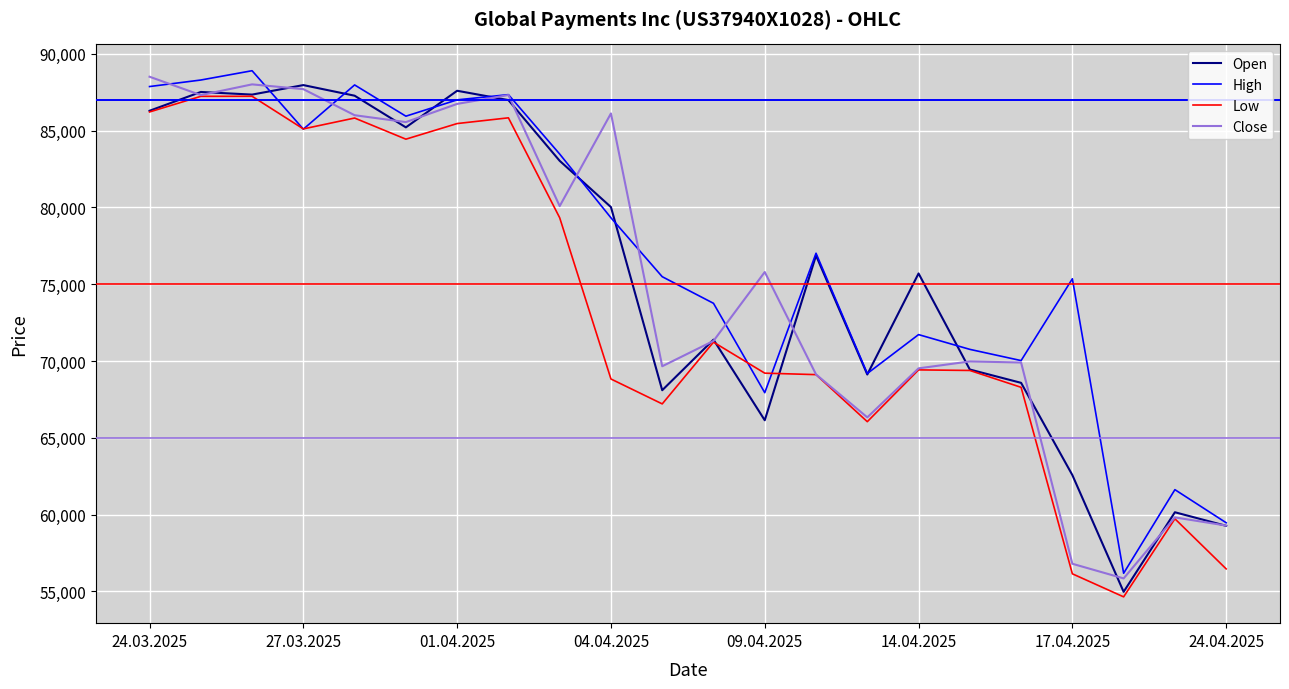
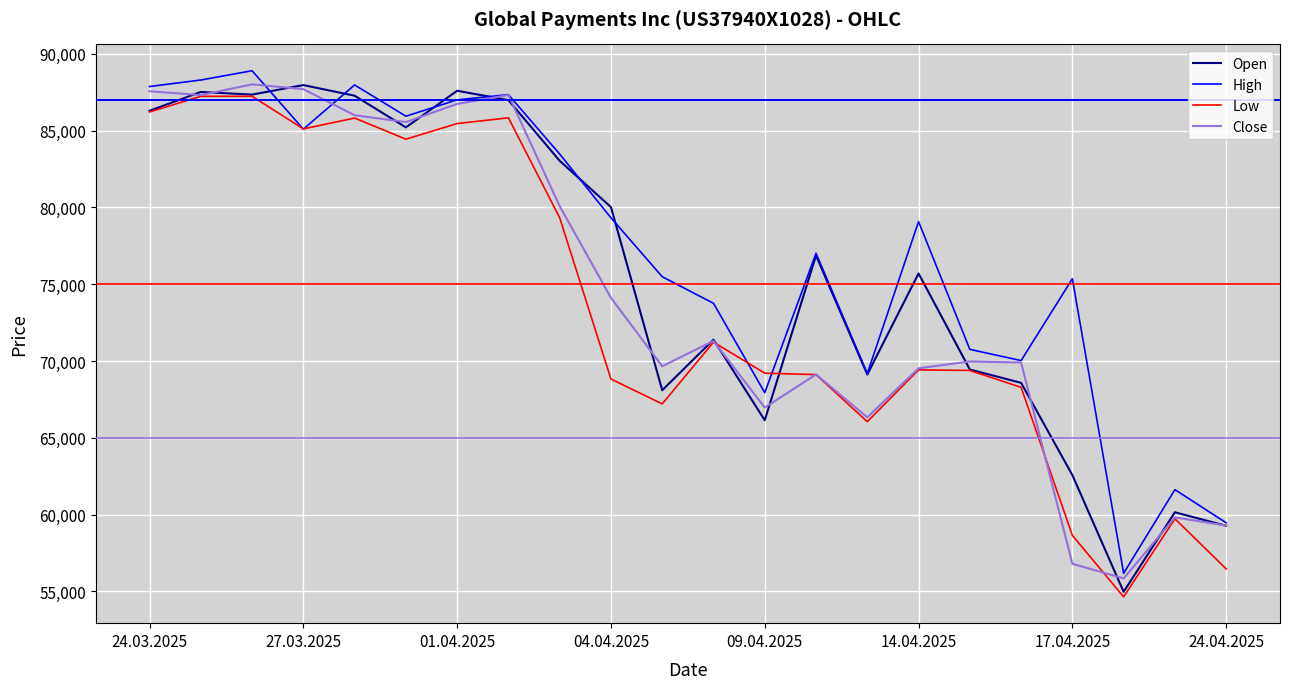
Close, 24.03.2025: 88,500 -> 87,600
Close, 04.04.2025: 86,100 -> 74,100
Close, 09.04.2025: 75,800 -> 67,000
High, 14.04.2025: 71,700 -> 79,100
Low, 17.04.2025: 56,100 -> 58,600
